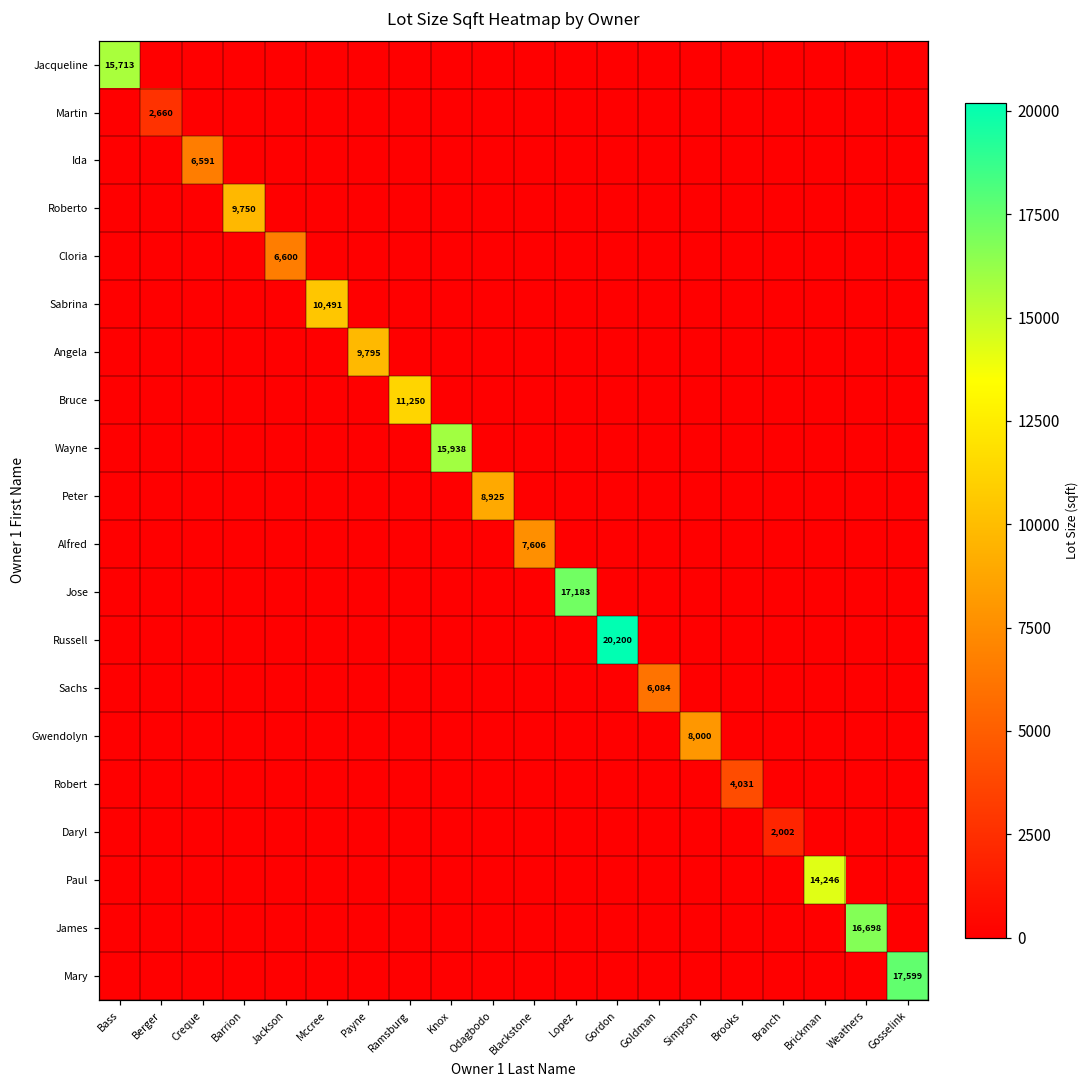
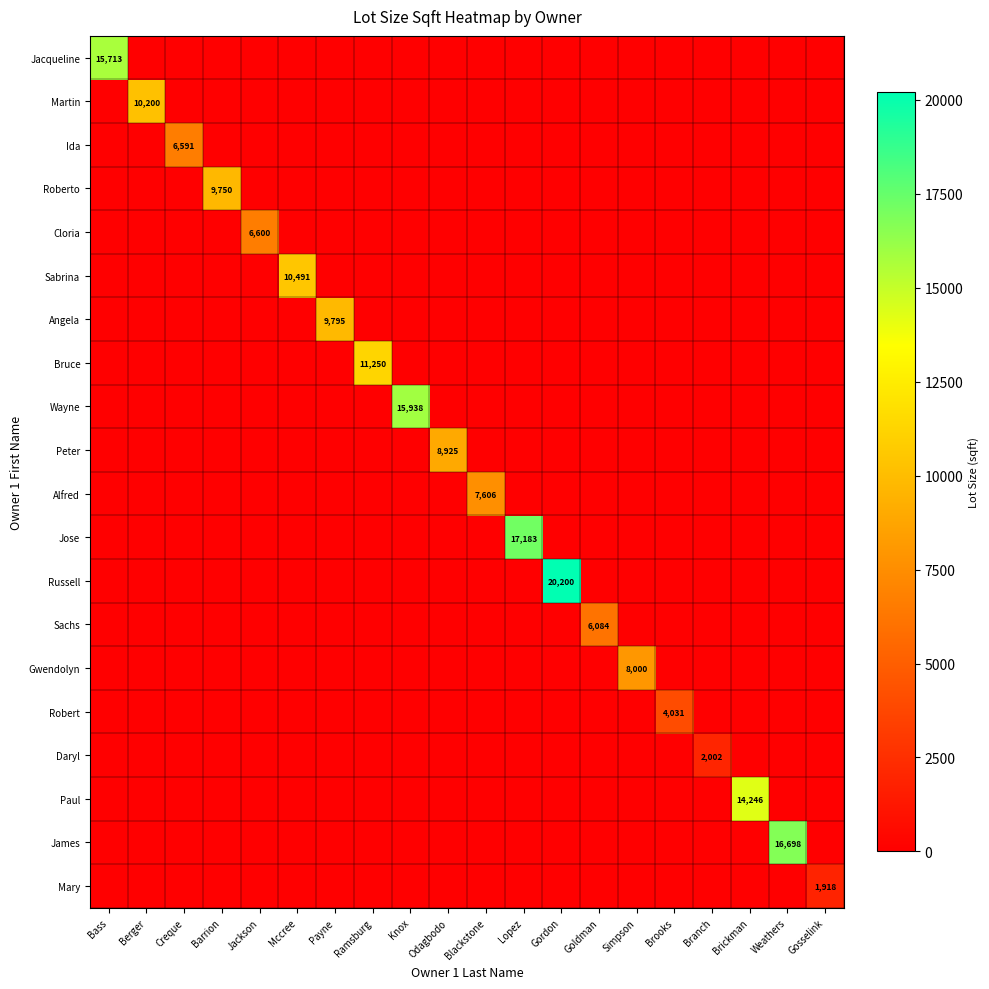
Martin, Berger: 2,660 -> 10,200
Mary, Gosselink: 17,599 -> 1,918
